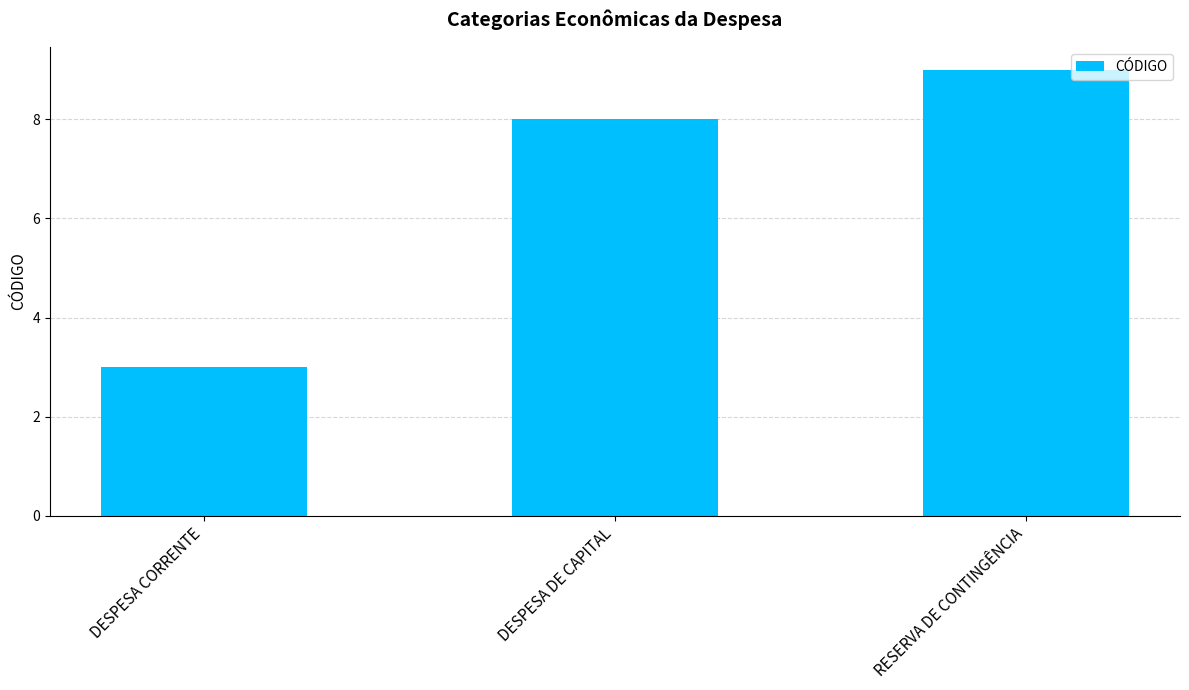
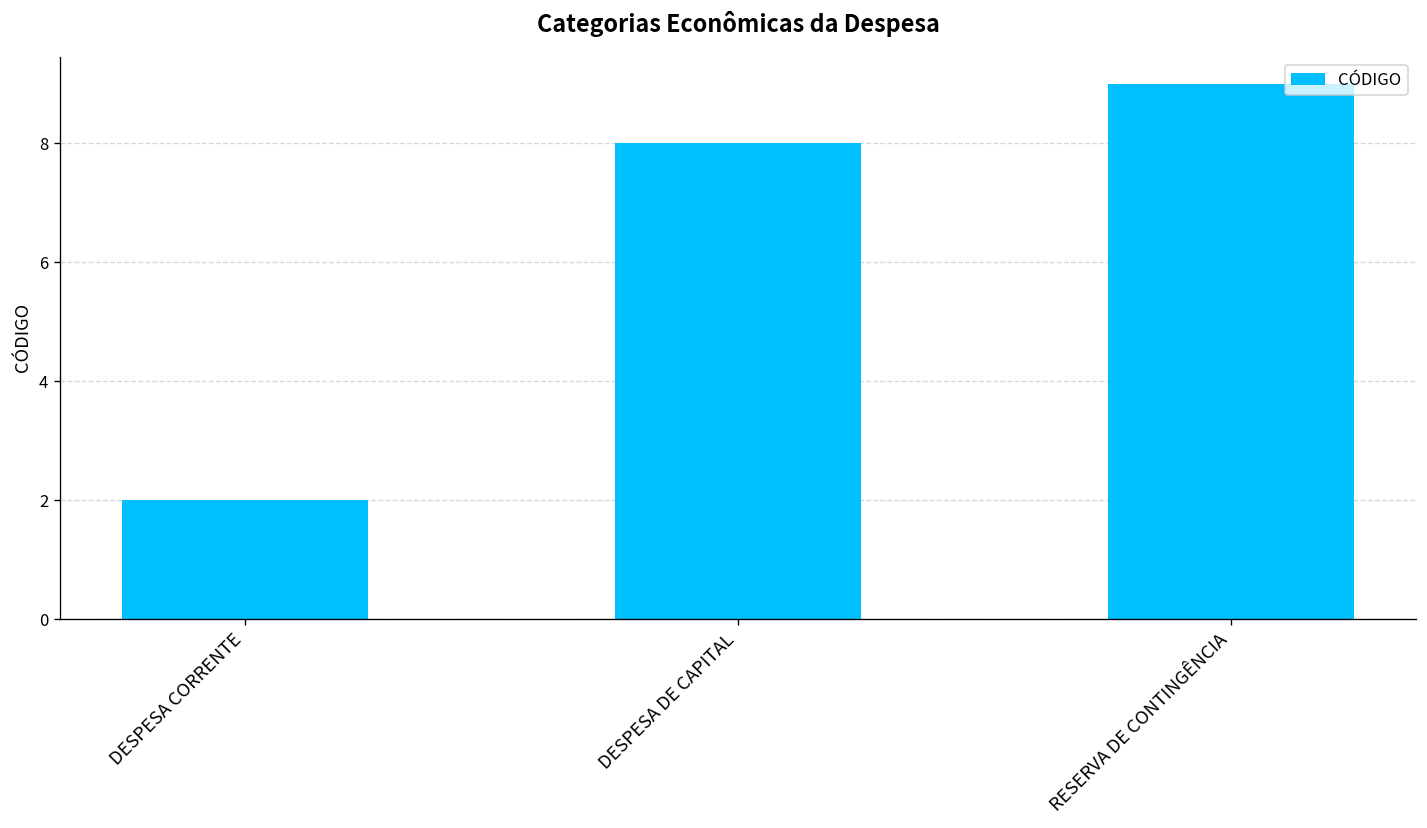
DESPESA CORRENTE: 3 -> 2
